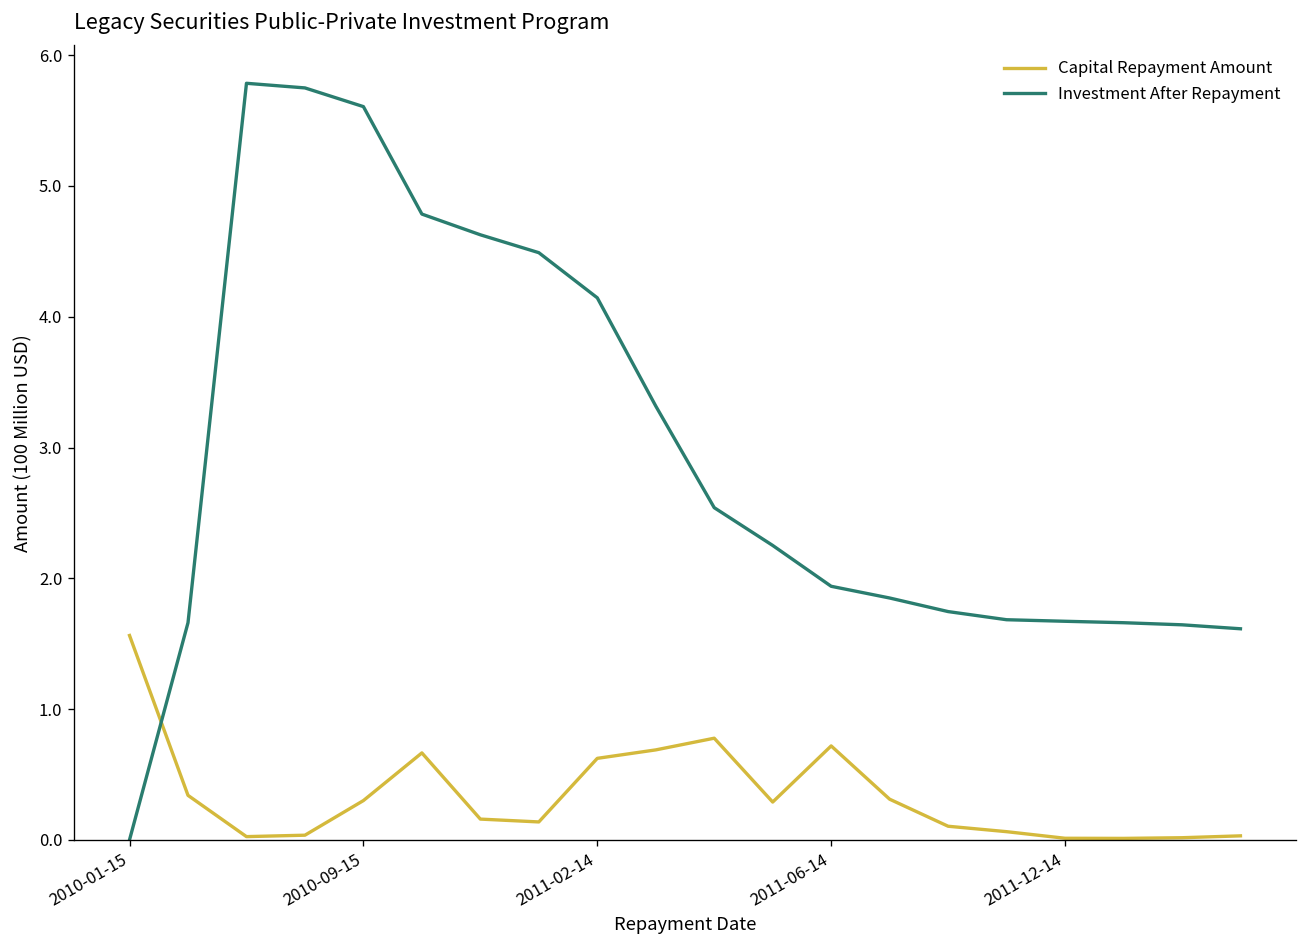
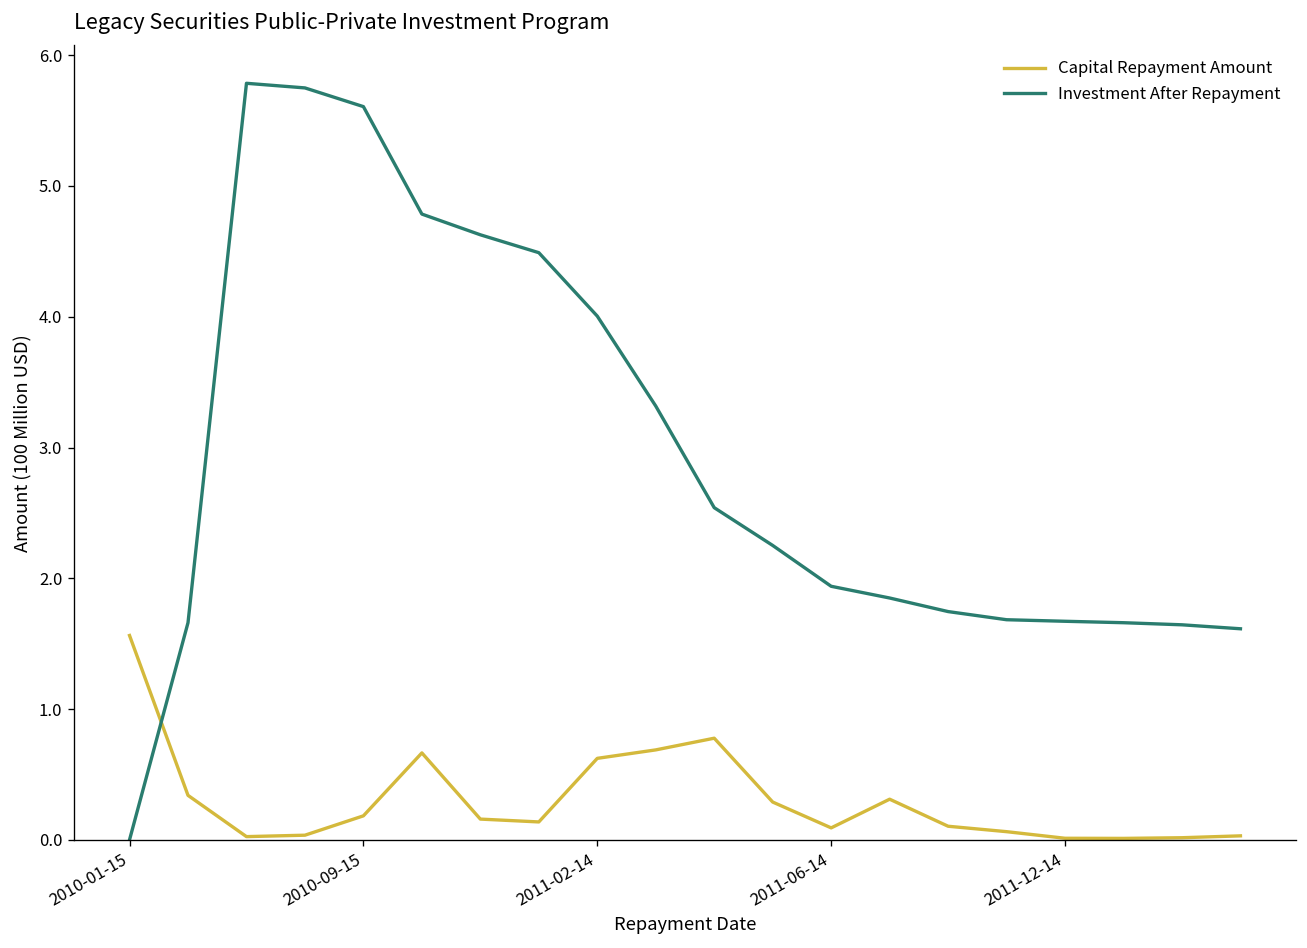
Capital Repayment Amount, 2010-09-15: 0.30 -> 0.18
Investment After Repayment, 2011-02-14: 4.14 -> 4.00
Capital Repayment Amount, 2011-06-14: 0.72 -> 0.09
